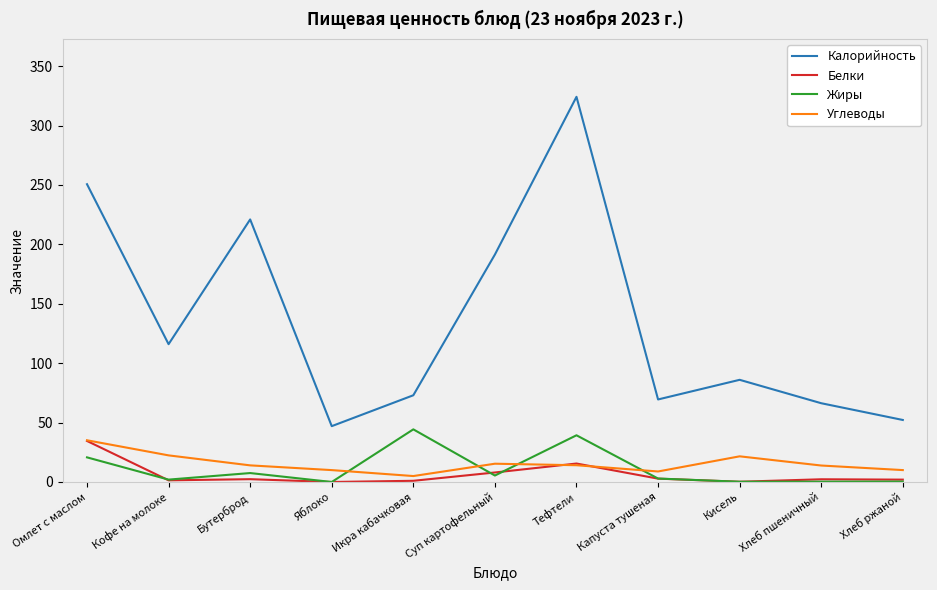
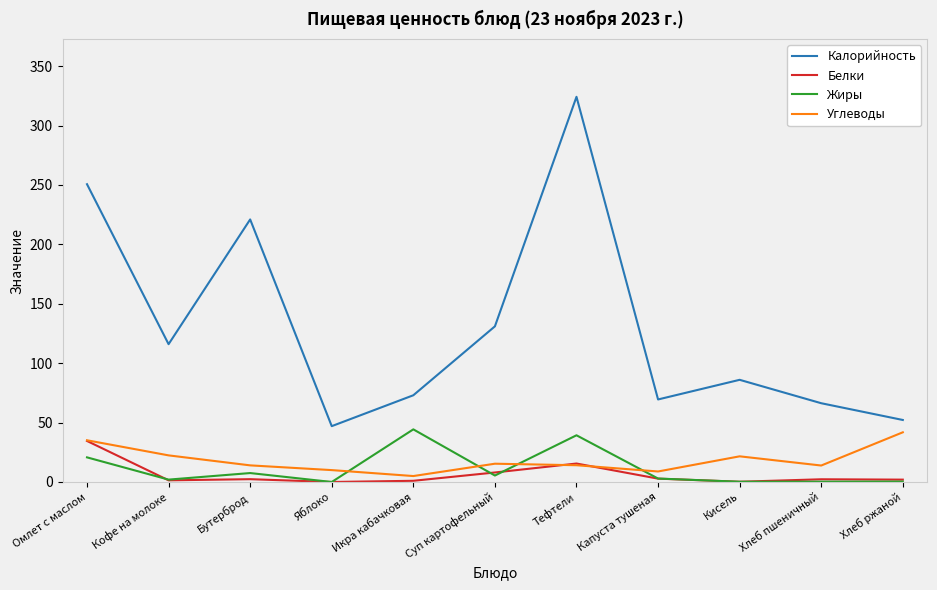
Калорийность, Суп картофельный: 191 -> 131
Углеводы, Хлеб ржаной: 10 -> 42
